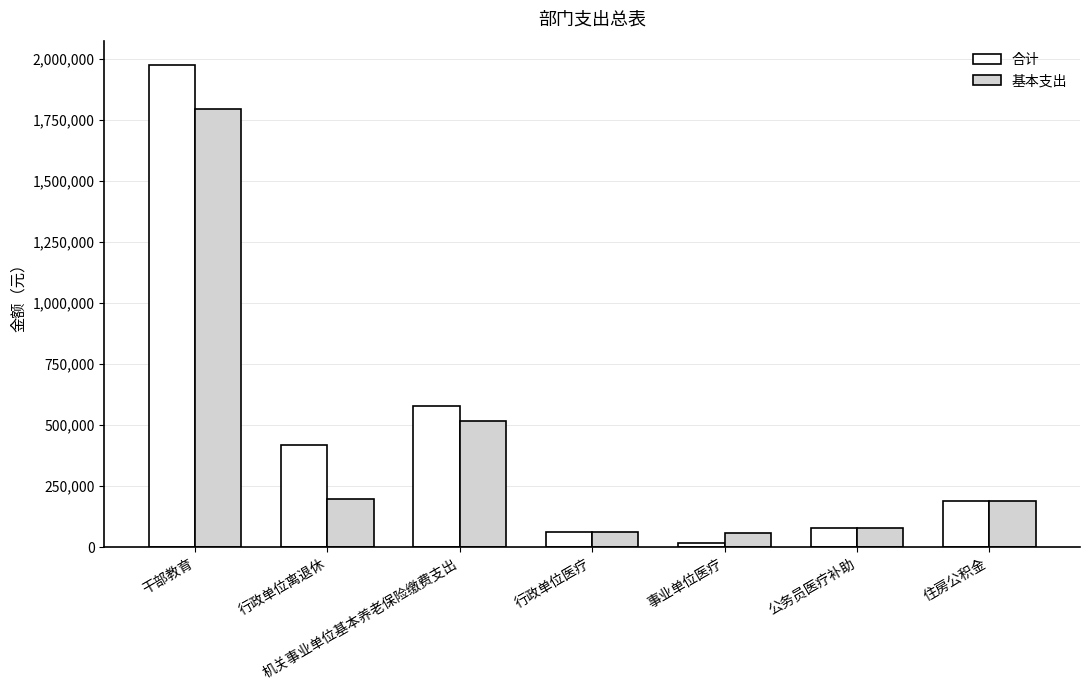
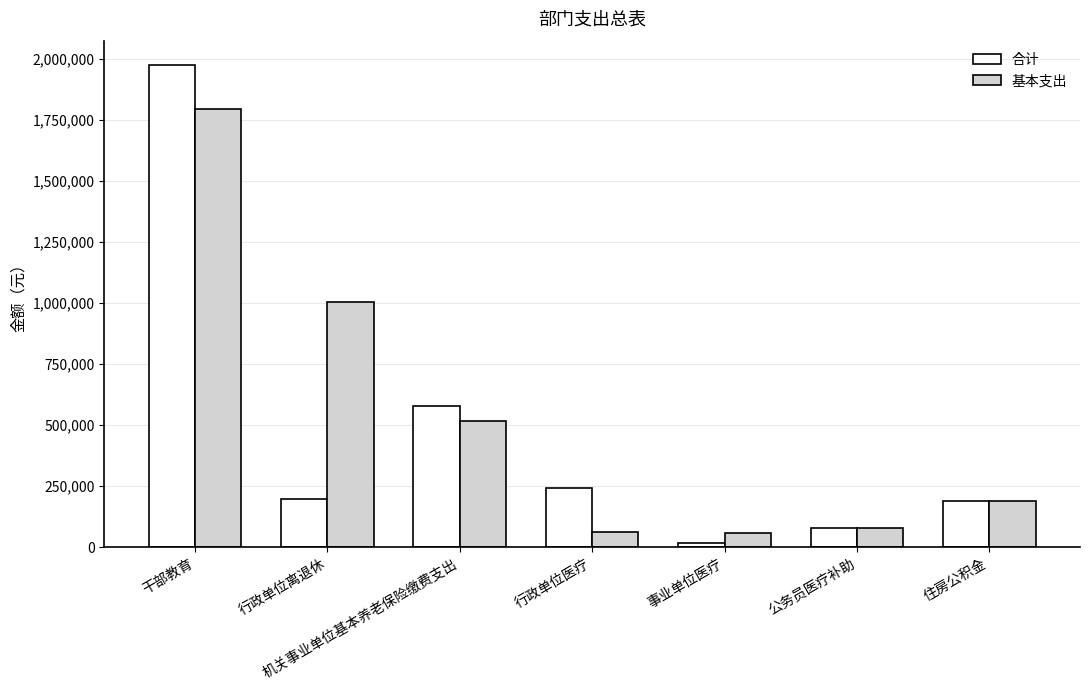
合计, 行政单位离退休: 420,000 -> 200,000
基本支出, 行政单位离退休: 200,000 -> 1,010,000
合计, 行政单位医疗: 60,000 -> 240,000
